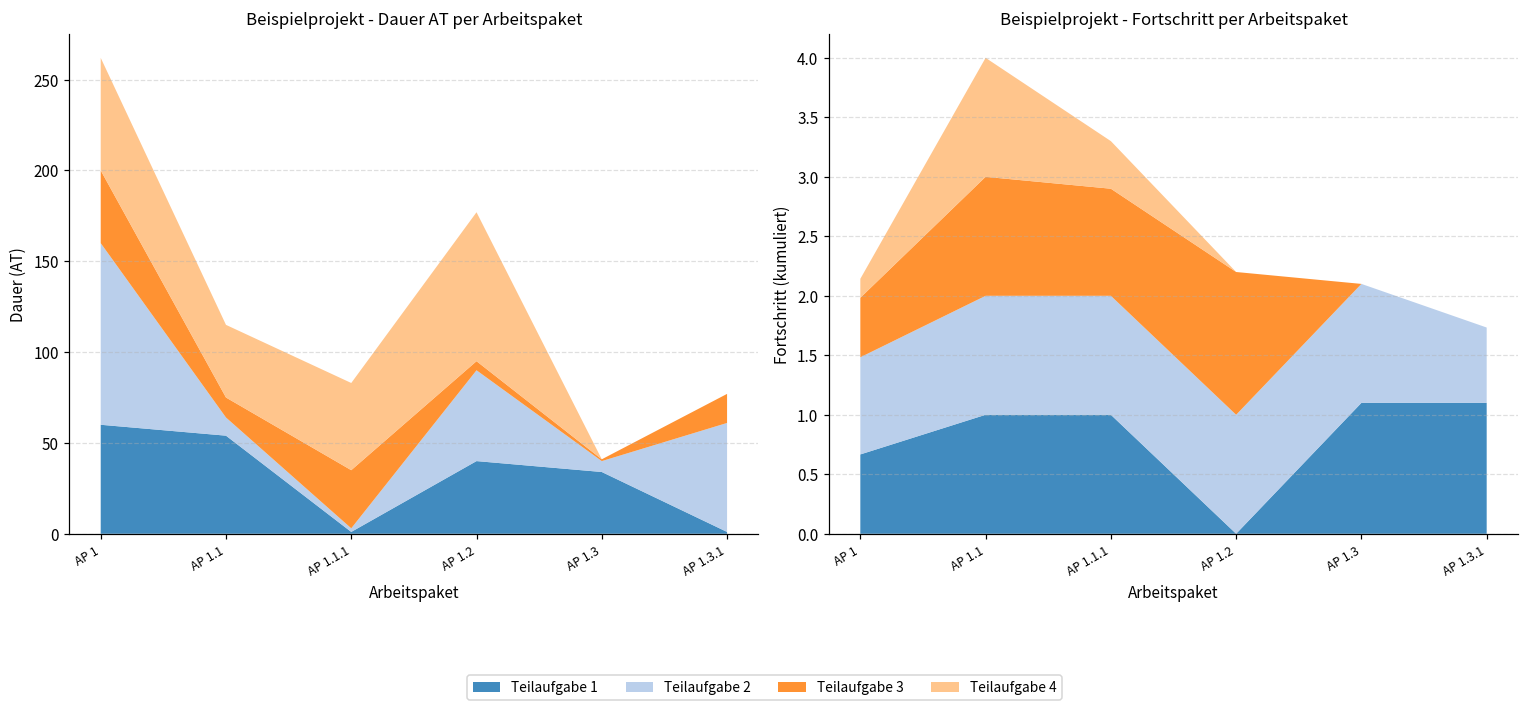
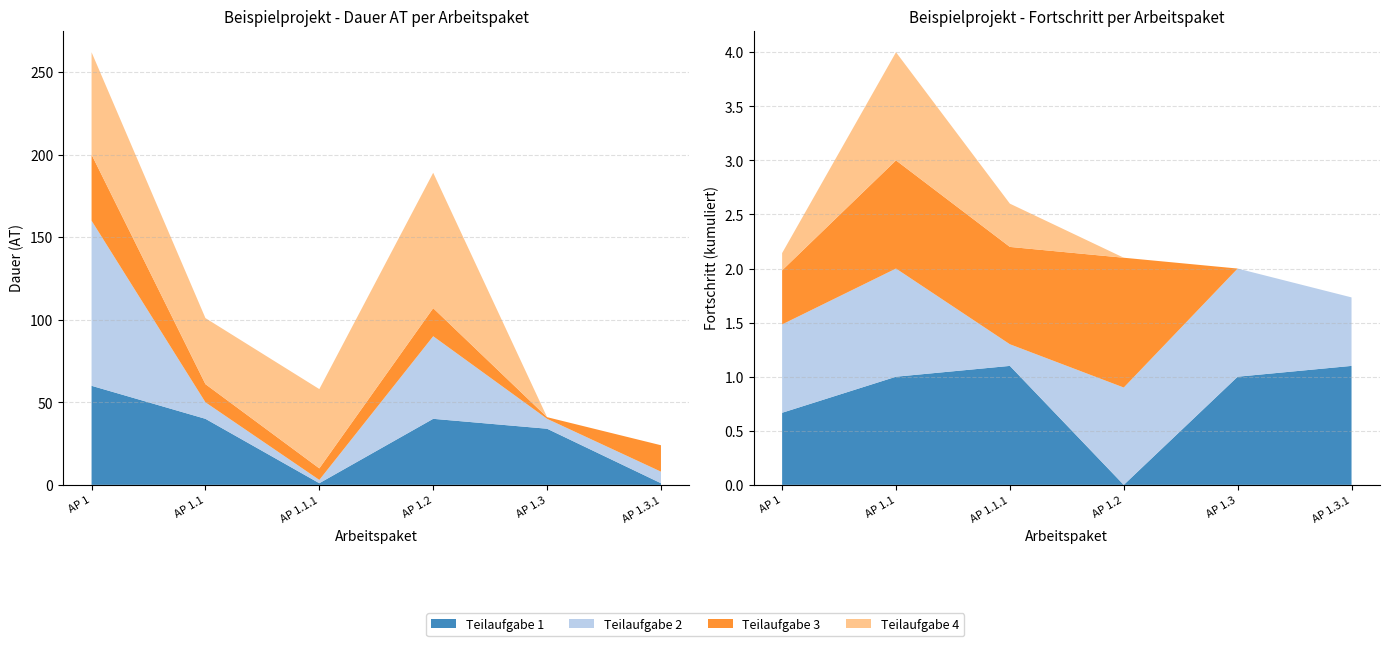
Beispielprojekt - Dauer AT per Arbeitspaket, Teilaufgabe 1, AP 1.1: 54 -> 40
Beispielprojekt - Dauer AT per Arbeitspaket, Teilaufgabe 3, AP 1.1.1: 32 -> 7
Beispielprojekt - Dauer AT per Arbeitspaket, Teilaufgabe 3, AP 1.2: 5 -> 17
Beispielprojekt - Dauer AT per Arbeitspaket, Teilaufgabe 2, AP 1.3.1: 60 -> 7
Beispielprojekt - Fortschritt per Arbeitspaket, Teilaufgabe 1, AP 1.1.1: 1.0 -> 1.1
Beispielprojekt - Fortschritt per Arbeitspaket, Teilaufgabe 2, AP 1.1.1: 1.0 -> 0.2
Beispielprojekt - Fortschritt per Arbeitspaket, Teilaufgabe 2, AP 1.2: 1.0 -> 0.9
Beispielprojekt - Fortschritt per Arbeitspaket, Teilaufgabe 1, AP 1.3: 1.1 -> 1.0
